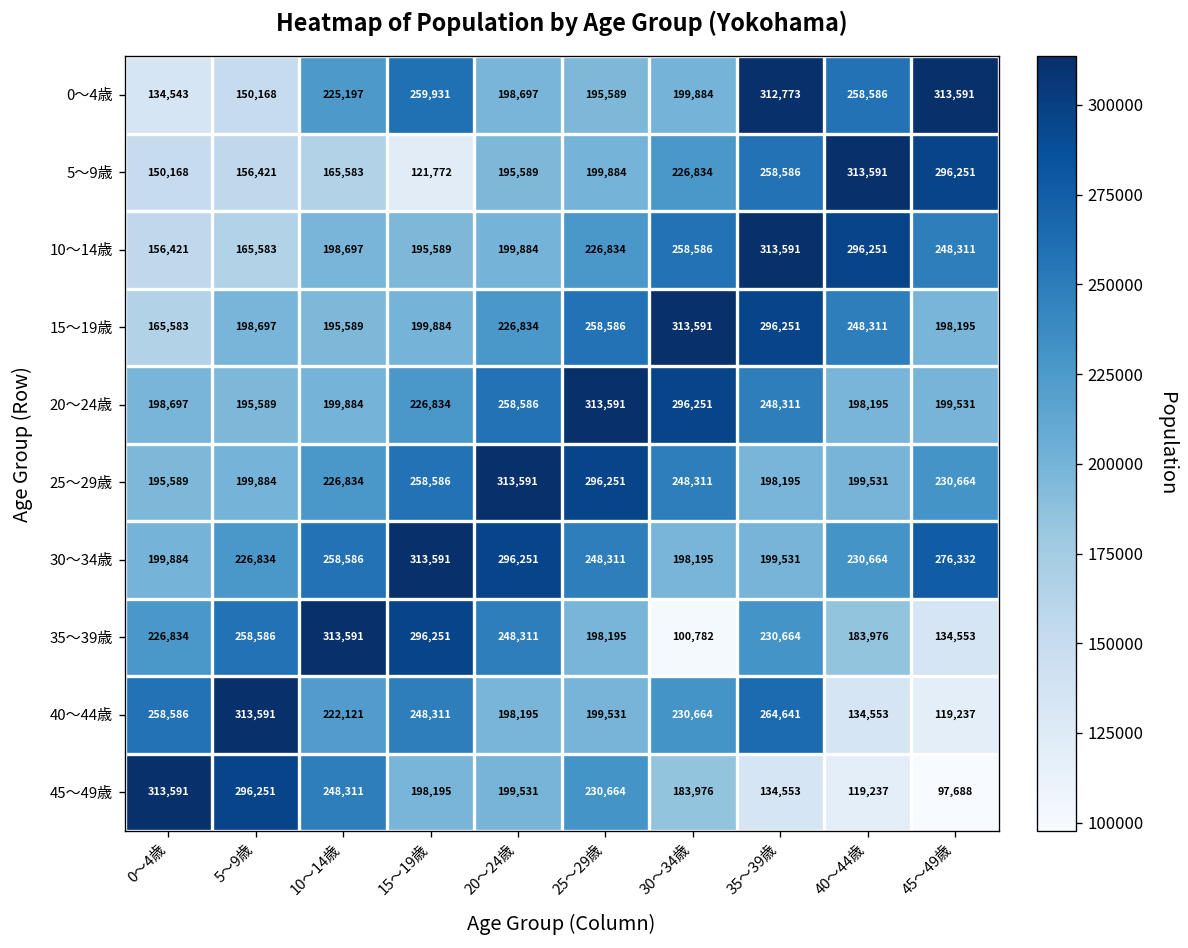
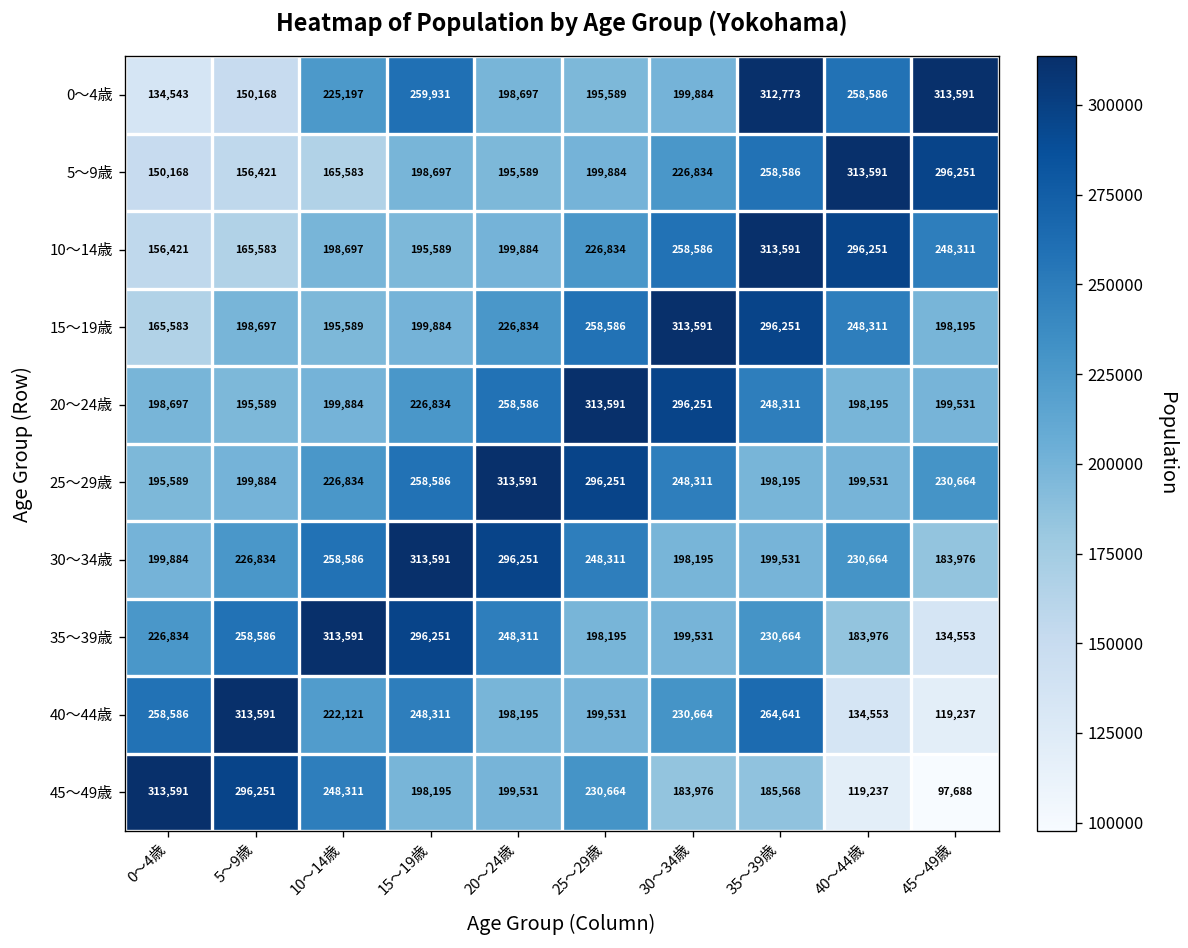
5～9歳, 15～19歳: 121,772 -> 198,697
30～34歳, 45～49歳: 276,332 -> 183,976
35～39歳, 30～34歳: 100,782 -> 199,531
45～49歳, 35～39歳: 134,553 -> 185,568
